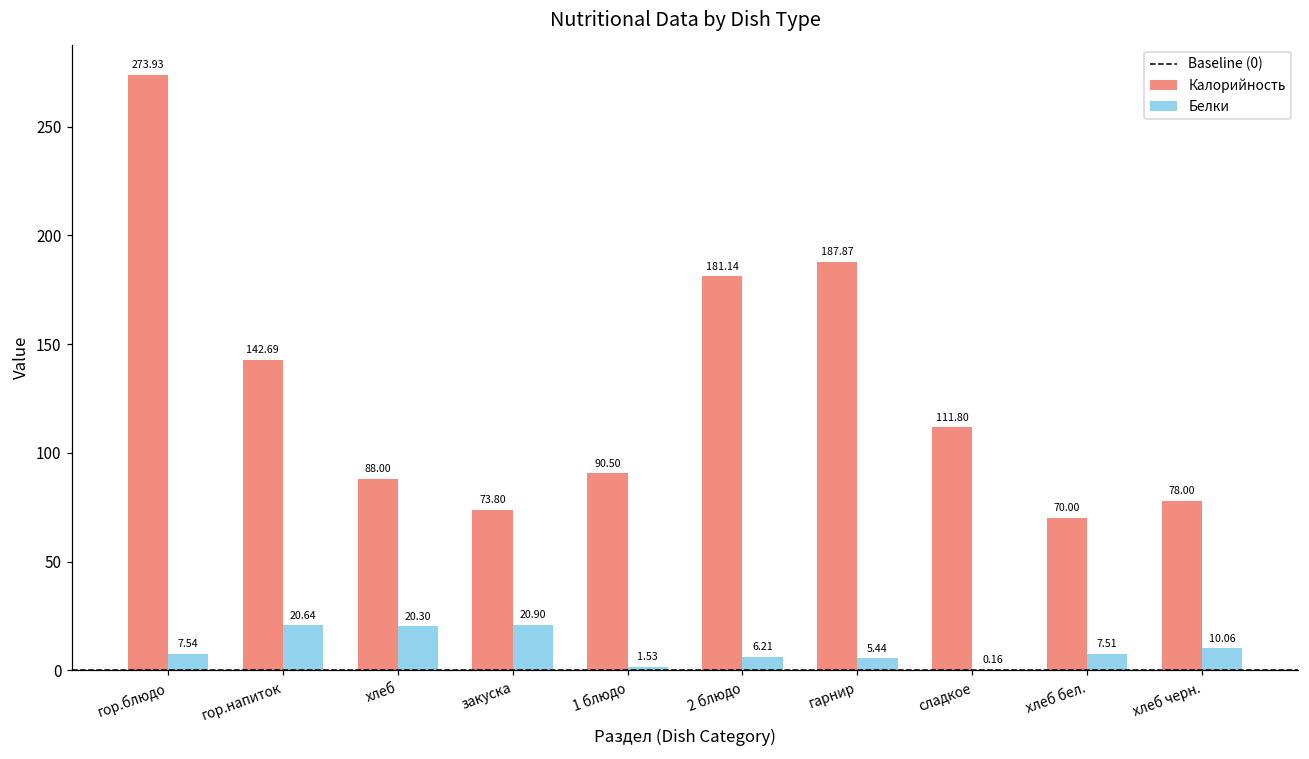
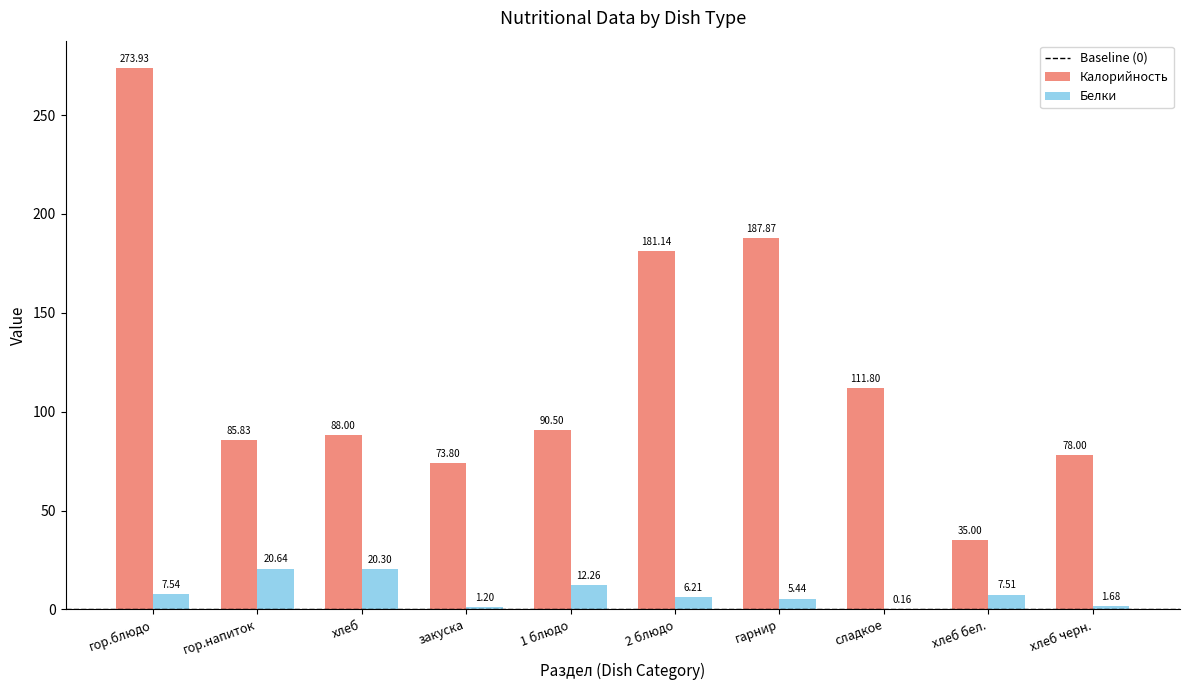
Калорийность, гор.напиток: 142.69 -> 85.83
Белки, закуска: 20.90 -> 1.20
Белки, 1 блюдо: 1.53 -> 12.26
Калорийность, хлеб бел.: 70.00 -> 35.00
Белки, хлеб черн.: 10.06 -> 1.68
